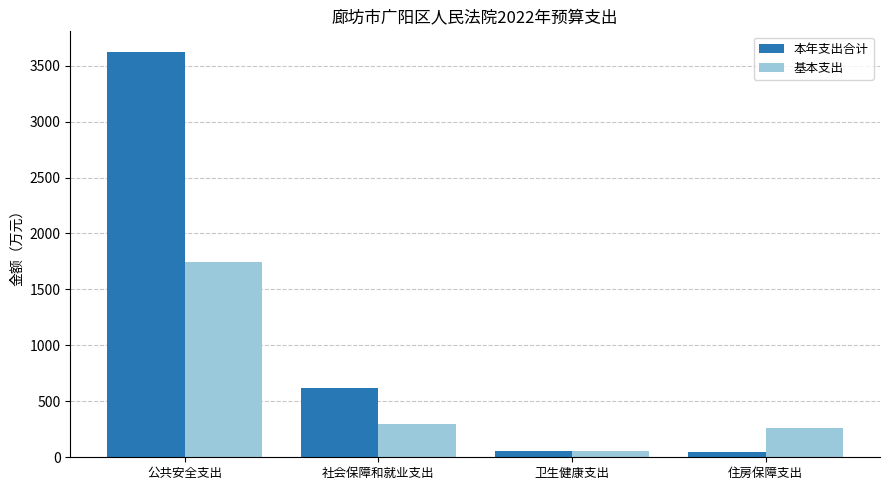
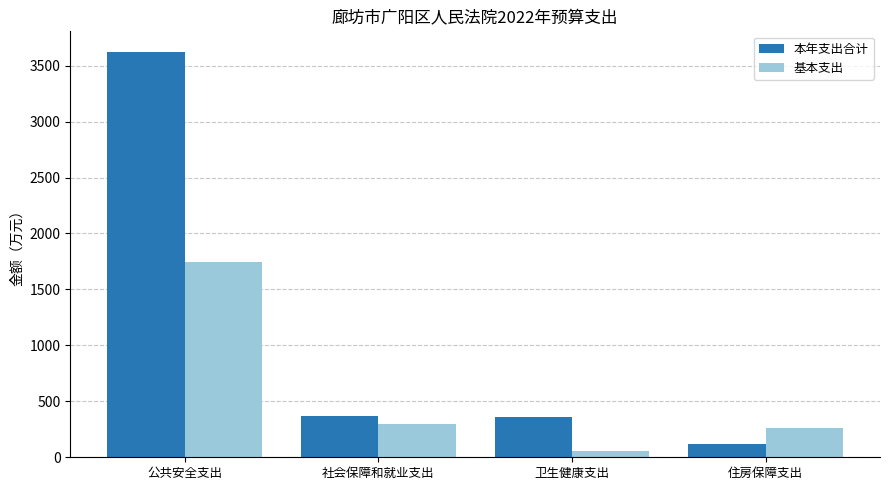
本年支出合计, 社会保障和就业支出: 620 -> 370
本年支出合计, 卫生健康支出: 60 -> 360
本年支出合计, 住房保障支出: 50 -> 120
